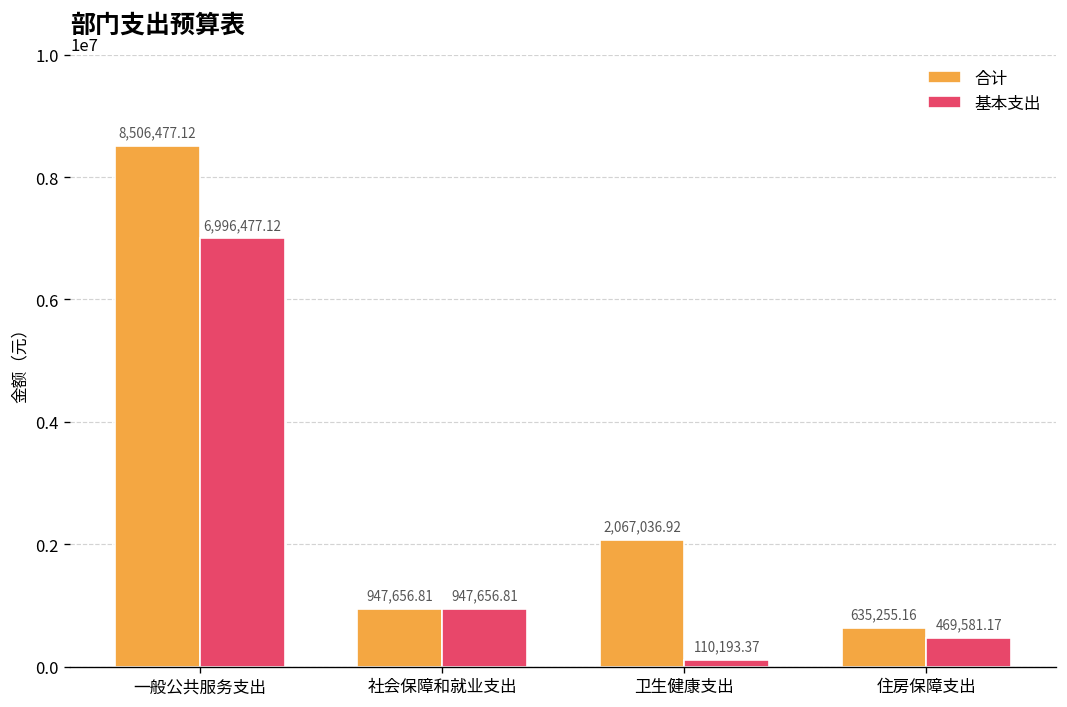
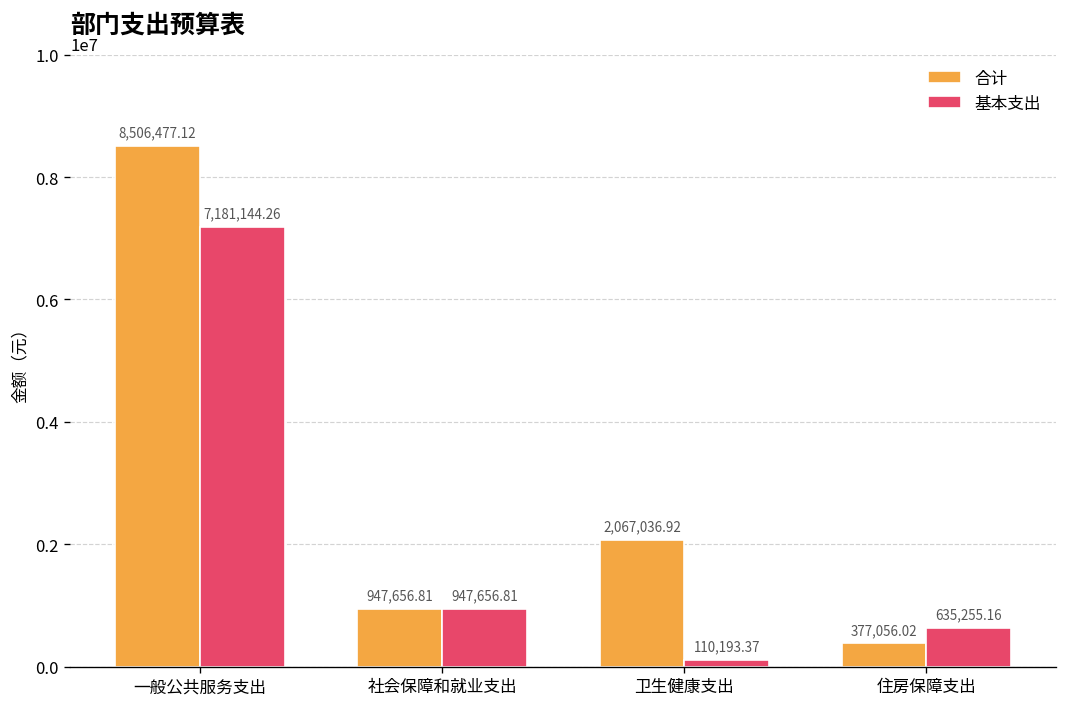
基本支出, 一般公共服务支出: 6,996,477.12 -> 7,181,144.26
合计, 住房保障支出: 635,255.16 -> 377,056.02
基本支出, 住房保障支出: 469,581.17 -> 635,255.16
